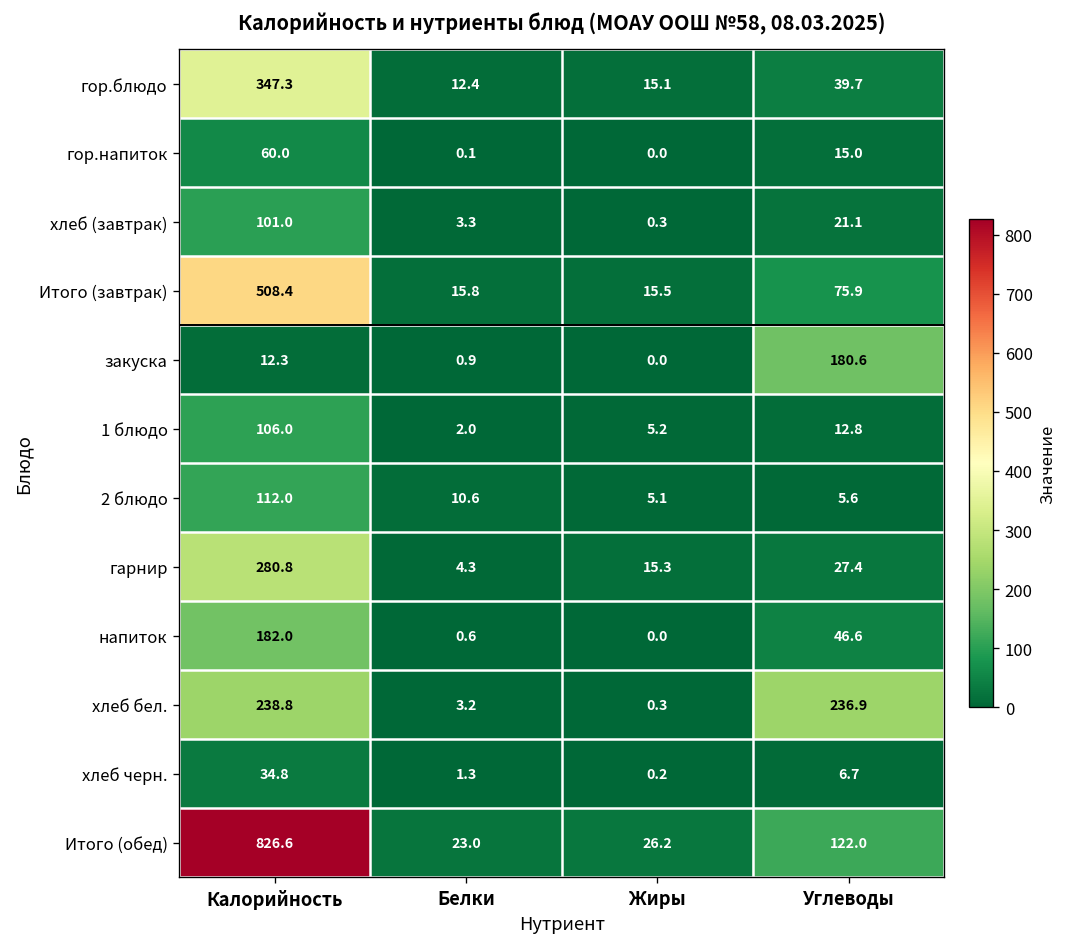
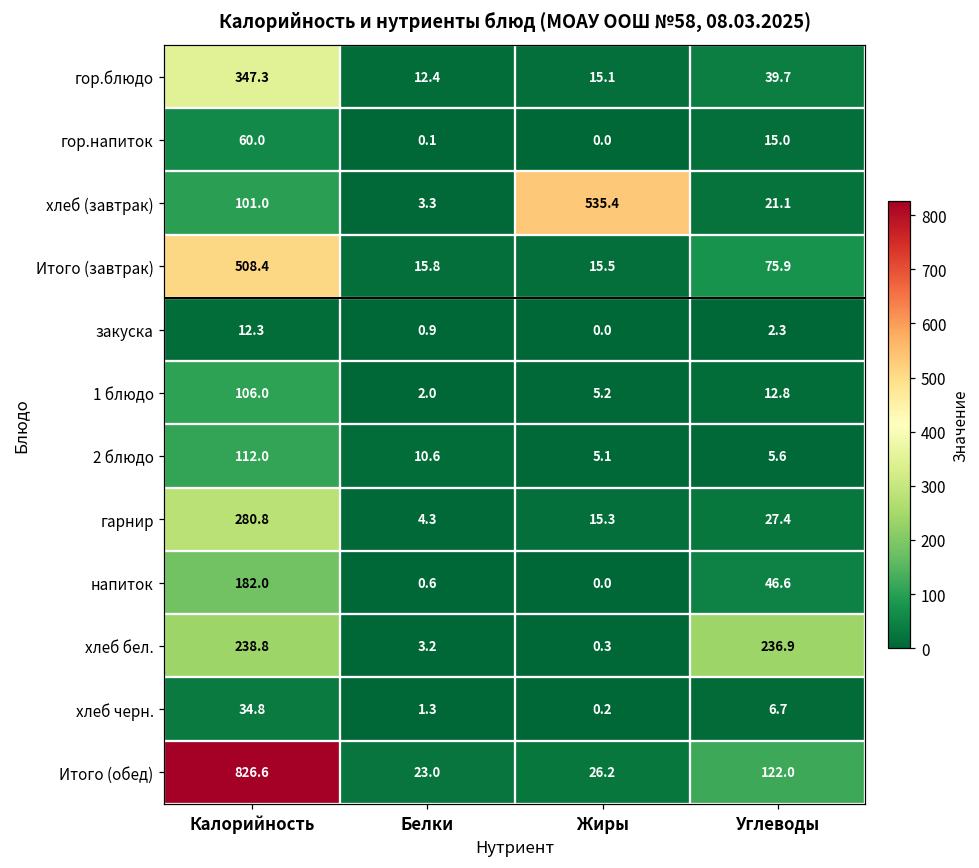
хлеб (завтрак), Жиры: 0.3 -> 535.4
закуска, Углеводы: 180.6 -> 2.3
